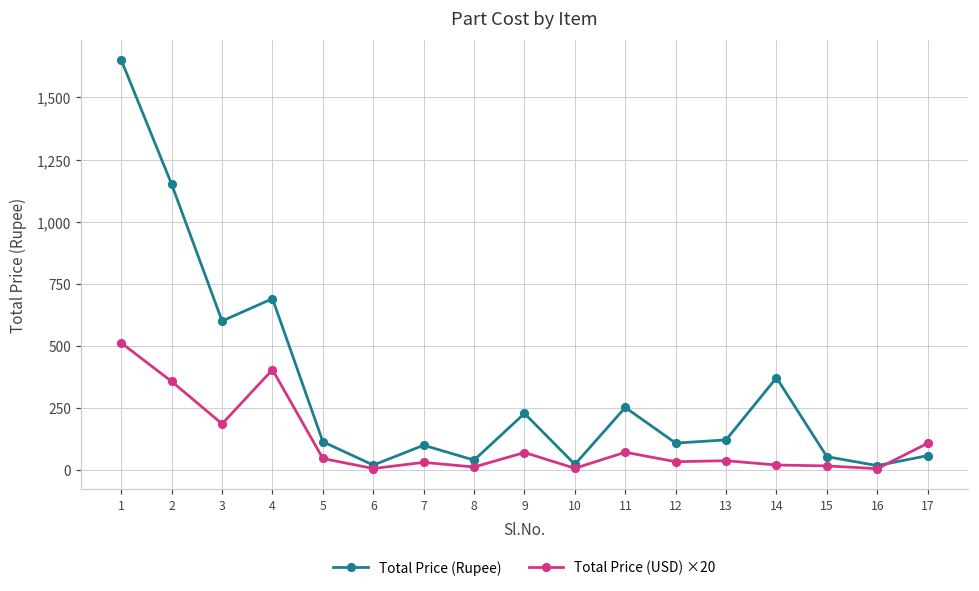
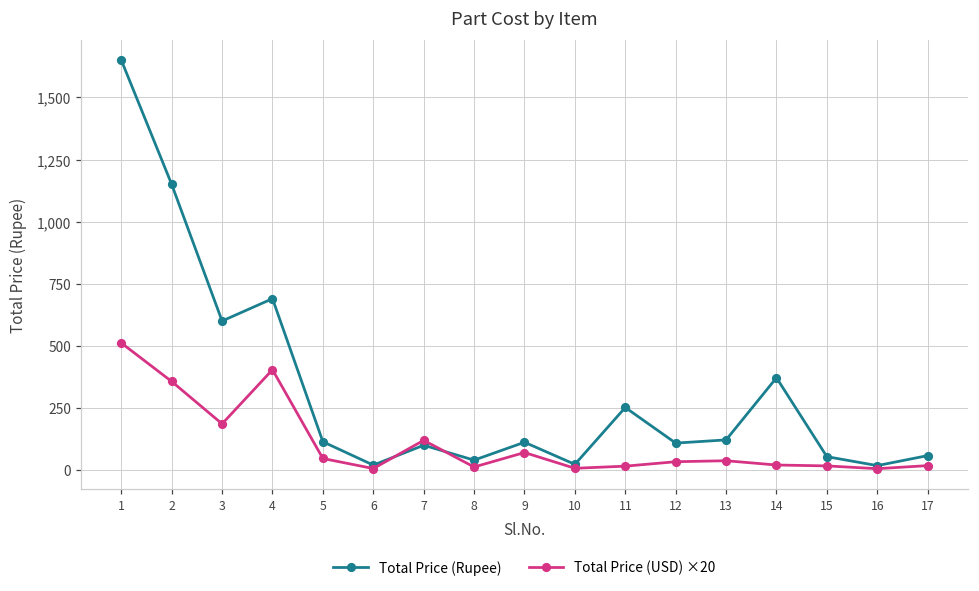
Total Price (USD) ×20, 7: 30 -> 120
Total Price (Rupee), 9: 230 -> 110
Total Price (USD) ×20, 11: 70 -> 20
Total Price (USD) ×20, 17: 110 -> 20
